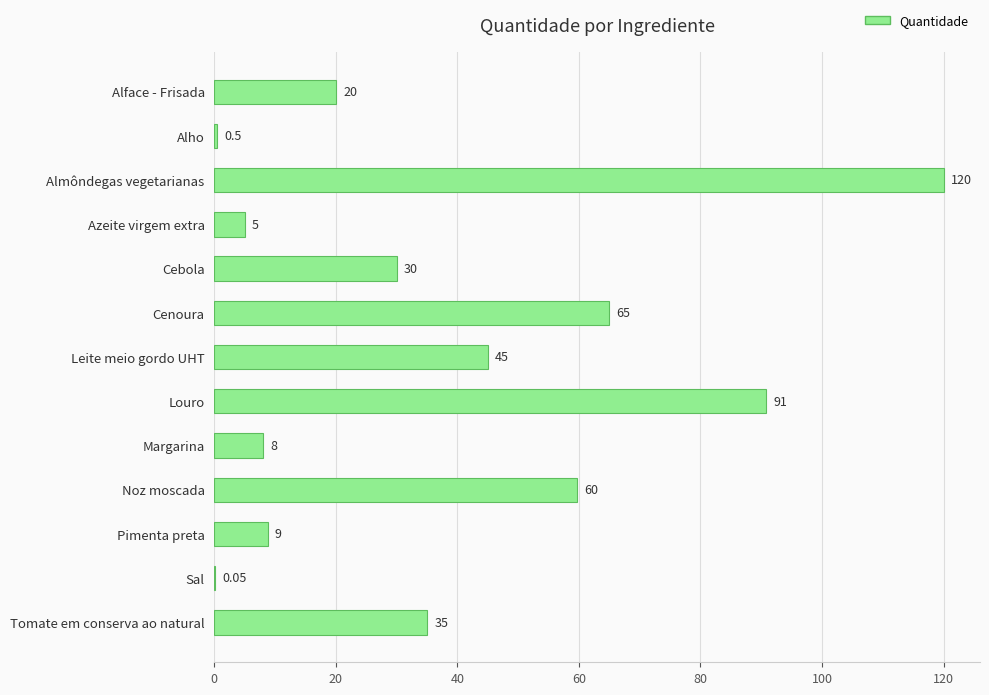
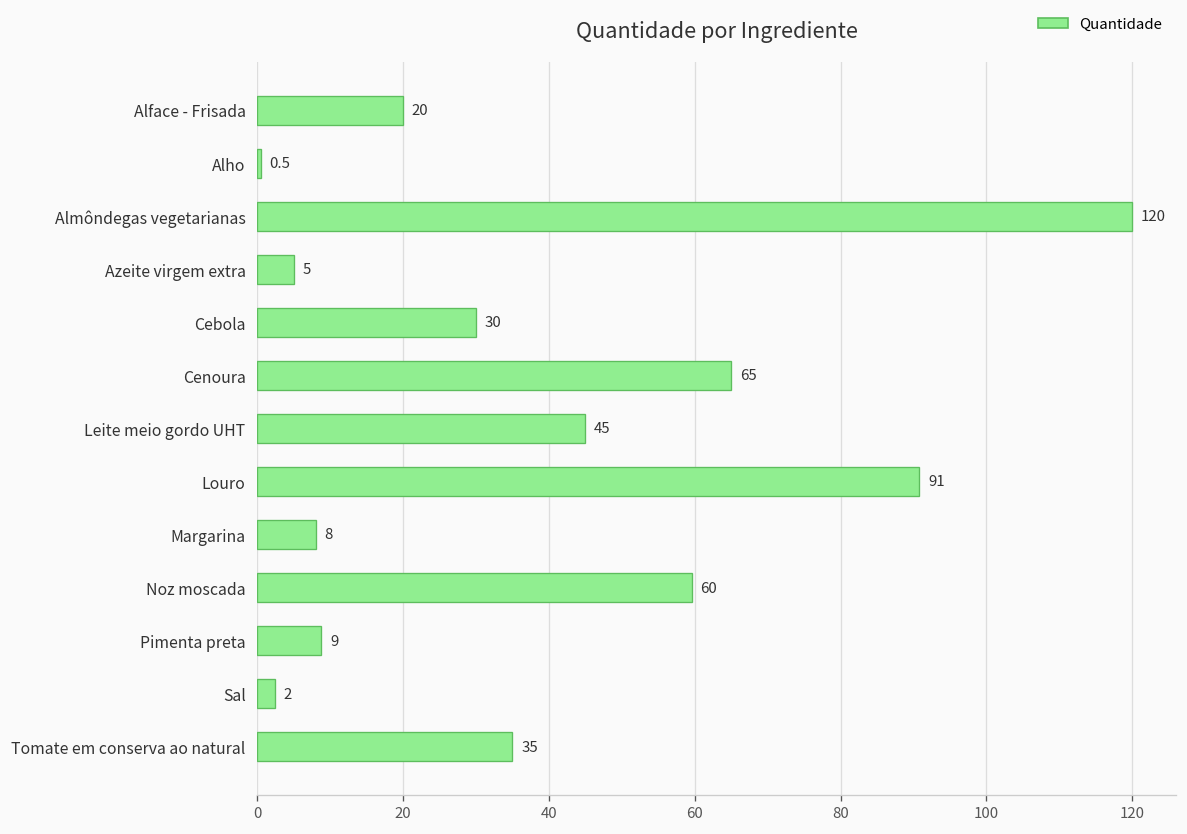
Sal: 0.05 -> 2
